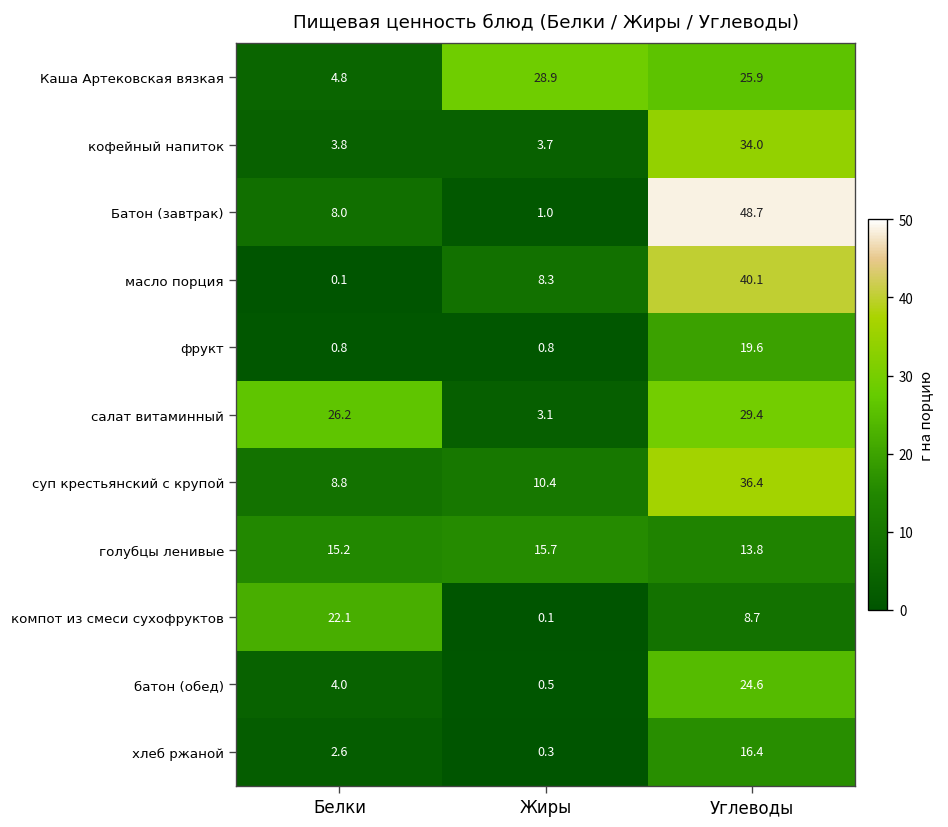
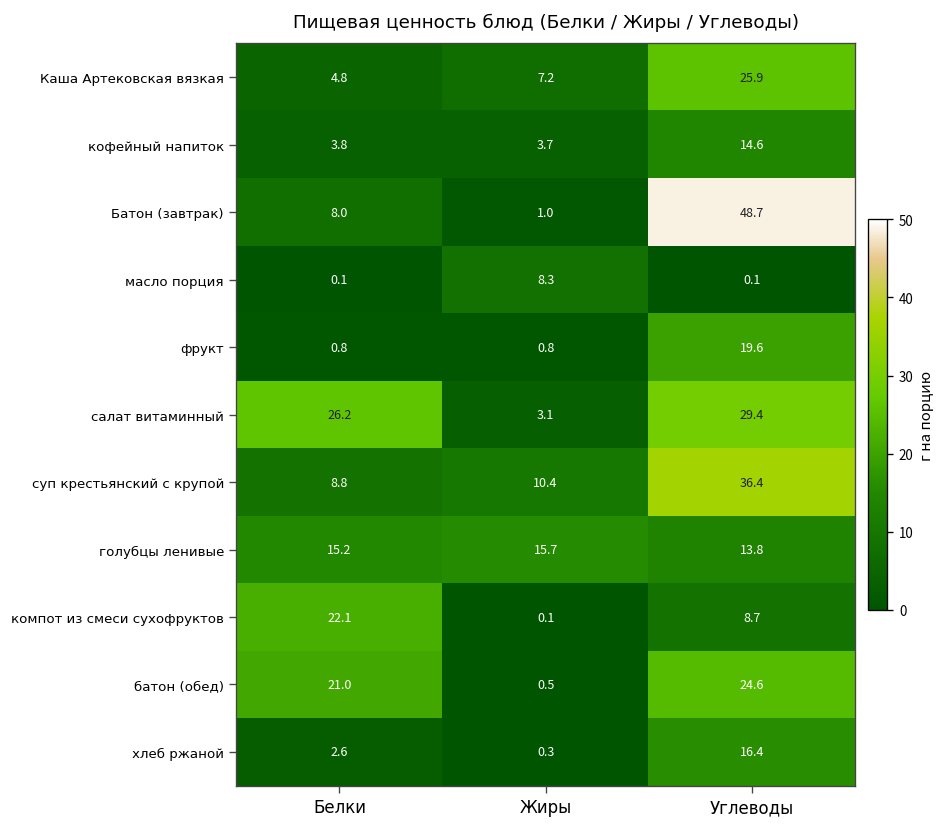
Каша Артековская вязкая, Жиры: 28.9 -> 7.2
кофейный напиток, Углеводы: 34.0 -> 14.6
масло порция, Углеводы: 40.1 -> 0.1
батон (обед), Белки: 4.0 -> 21.0
